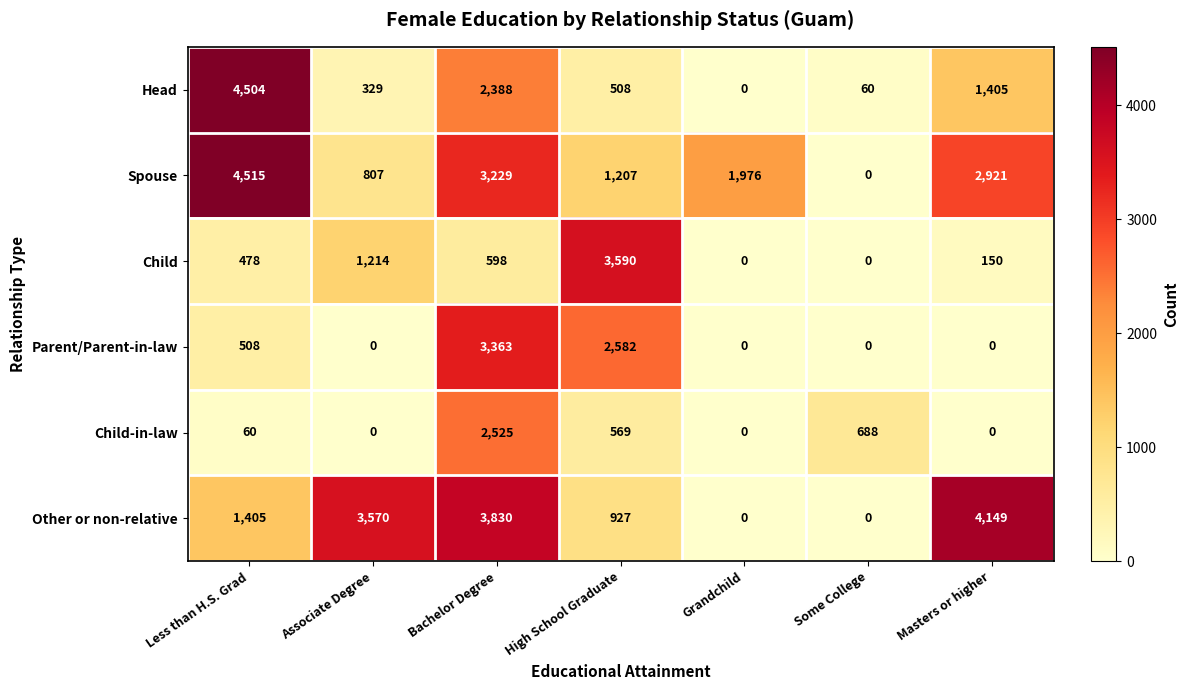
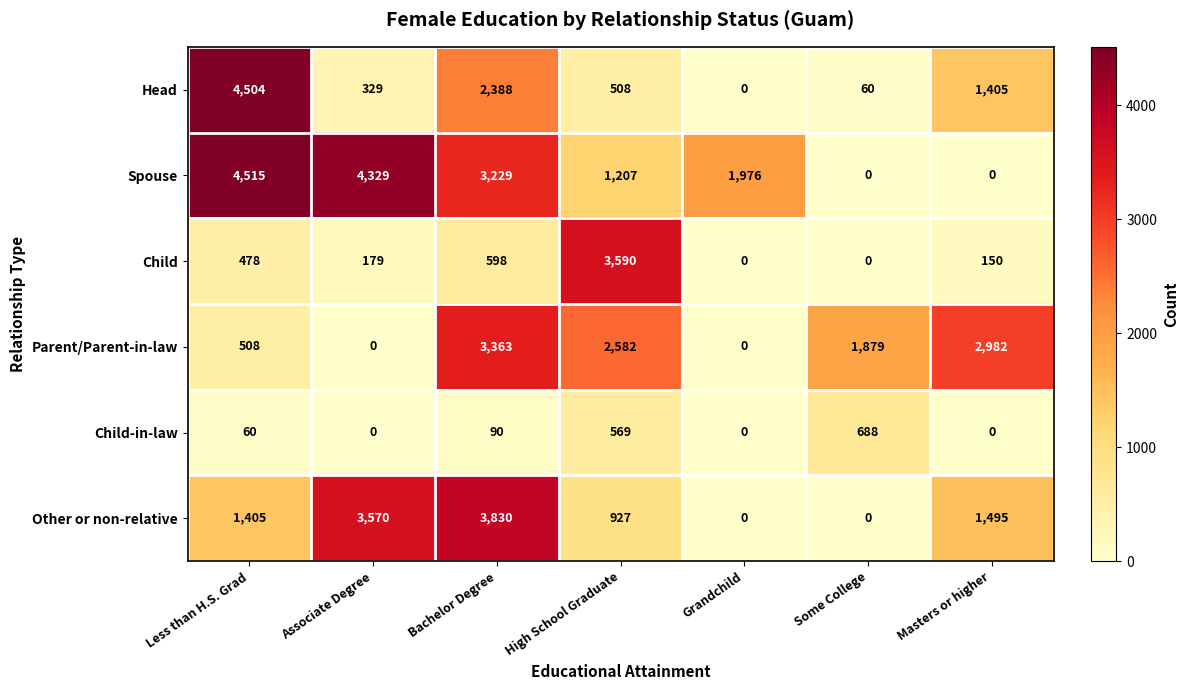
Spouse, Associate Degree: 807 -> 4,329
Spouse, Masters or higher: 2,921 -> 0
Child, Associate Degree: 1,214 -> 179
Parent/Parent-in-law, Some College: 0 -> 1,879
Parent/Parent-in-law, Masters or higher: 0 -> 2,982
Child-in-law, Bachelor Degree: 2,525 -> 90
Other or non-relative, Masters or higher: 4,149 -> 1,495
